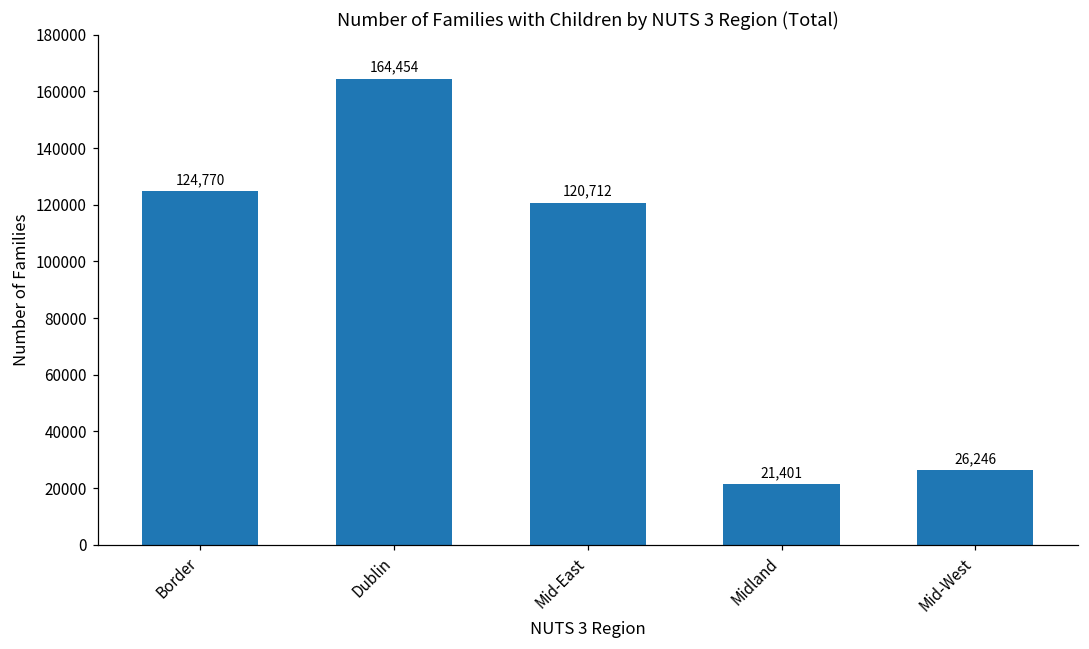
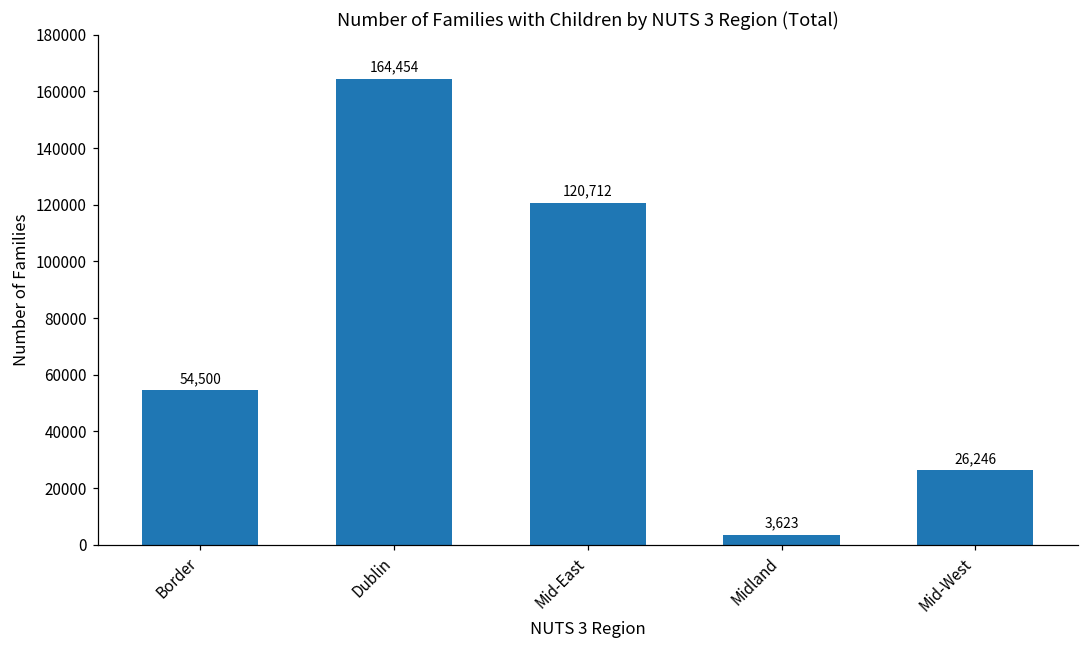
Border: 124,770 -> 54,500
Midland: 21,401 -> 3,623
